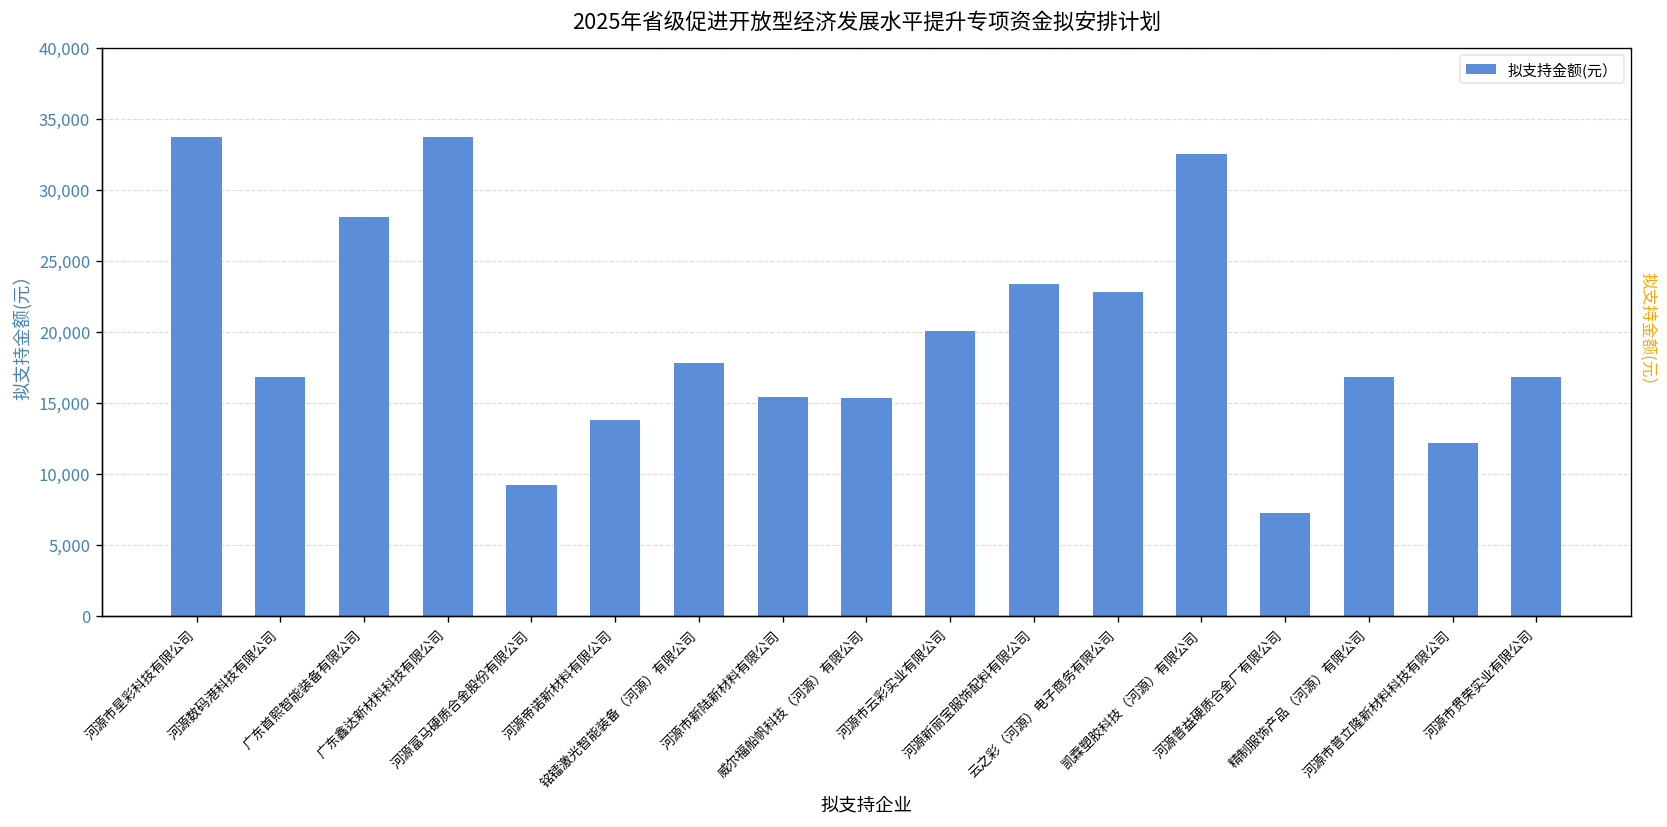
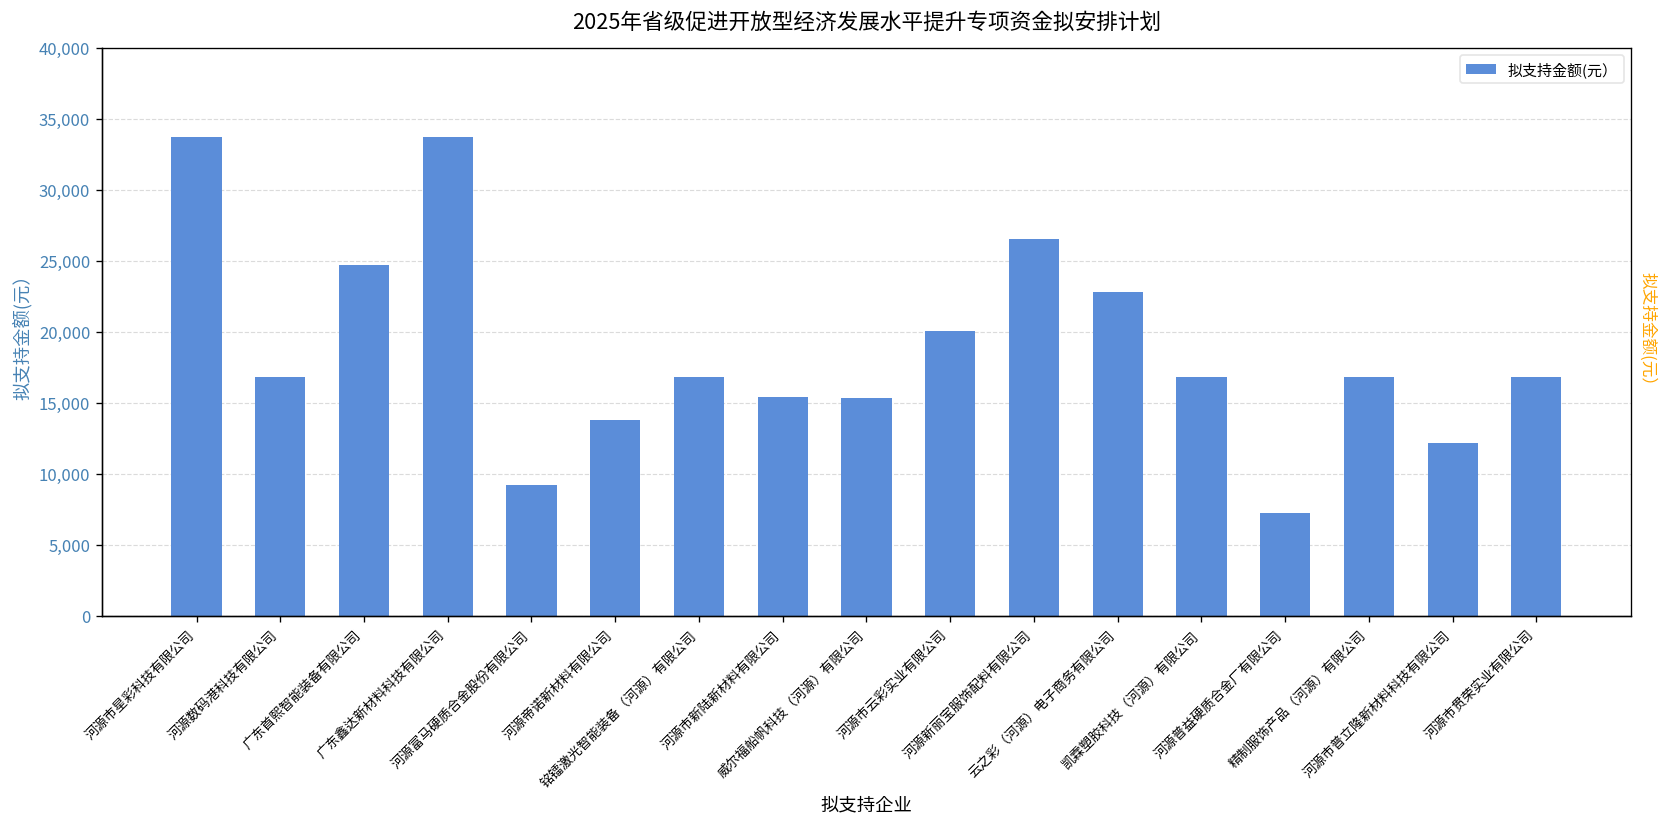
广东首熙智能装备有限公司: 28,100 -> 24,700
铭镭激光智能装备（河源）有限公司: 17,800 -> 16,800
河源新丽宝服饰配料有限公司: 23,400 -> 26,500
凯霖塑胶科技（河源）有限公司: 32,500 -> 16,800
